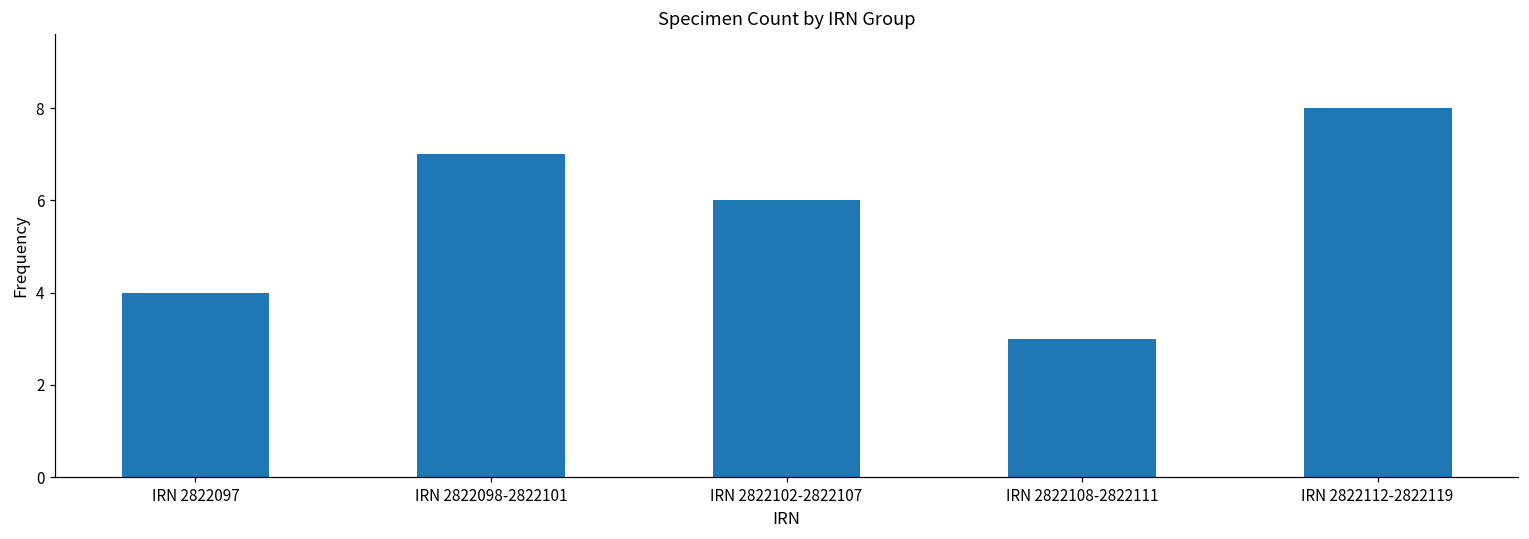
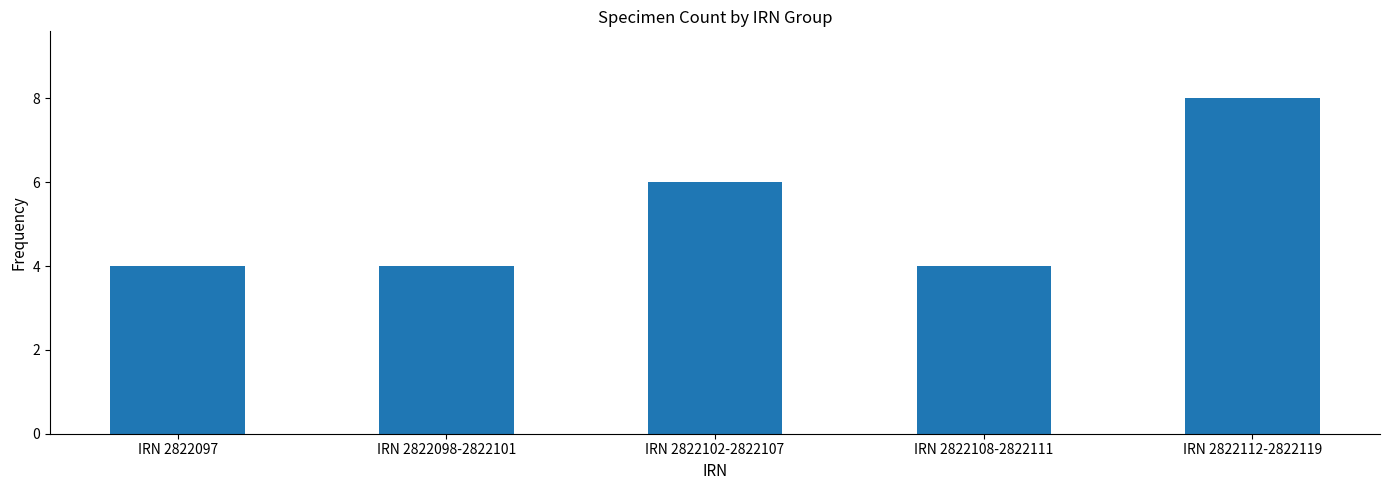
IRN 2822098-2822101: 7 -> 4
IRN 2822108-2822111: 3 -> 4
